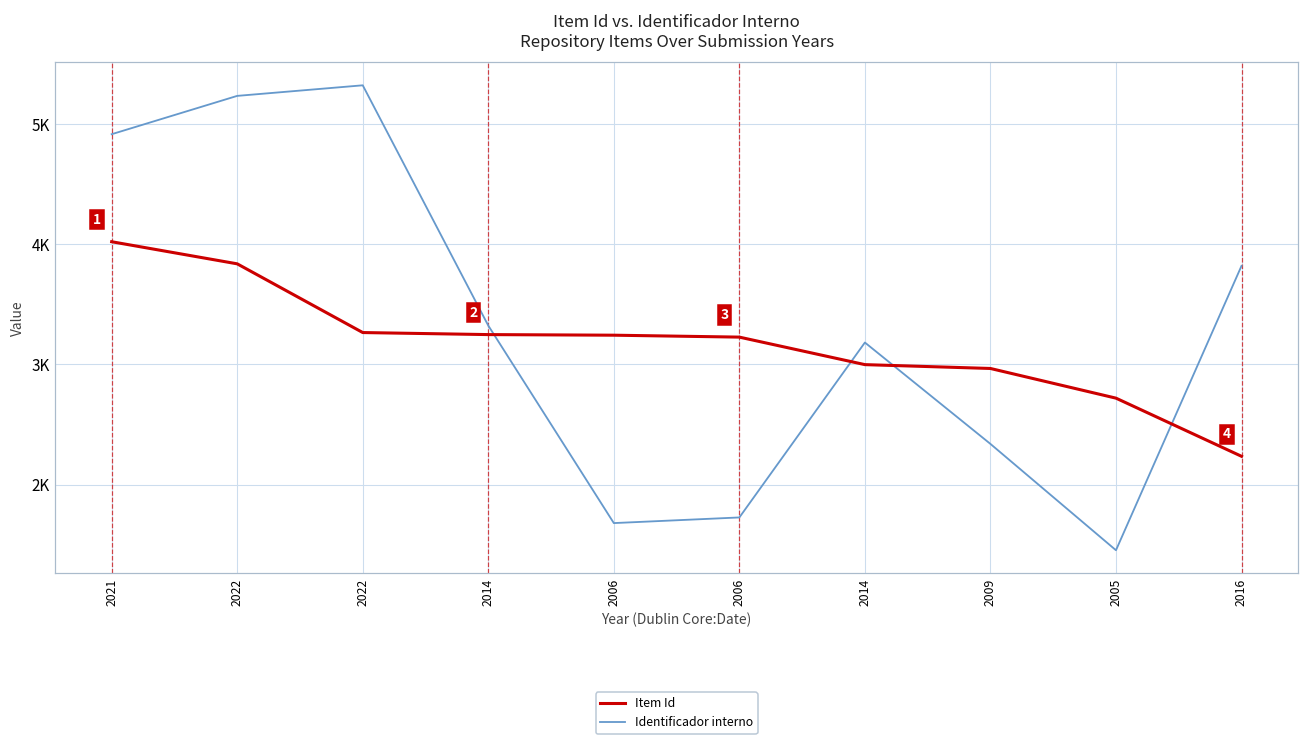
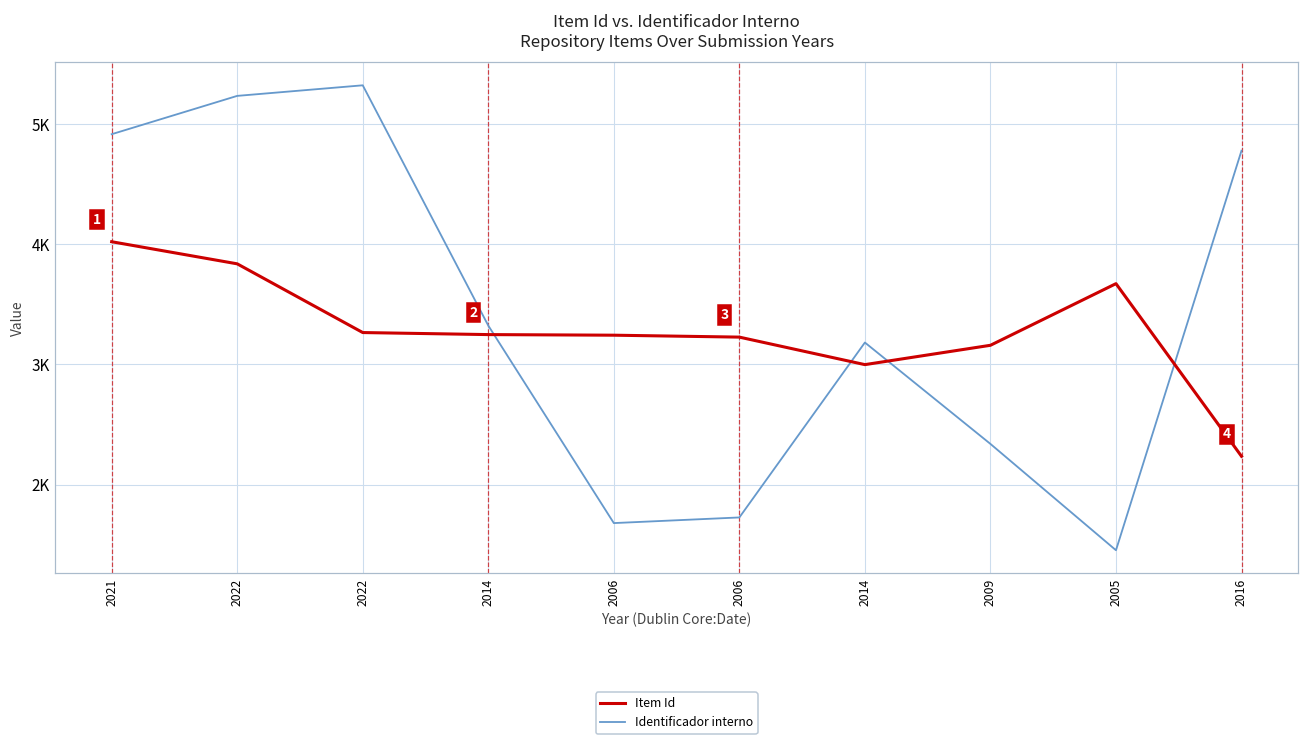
Item Id, 2009: 2970 -> 3160
Item Id, 2005: 2720 -> 3670
Identificador interno, 2016: 3820 -> 4780
